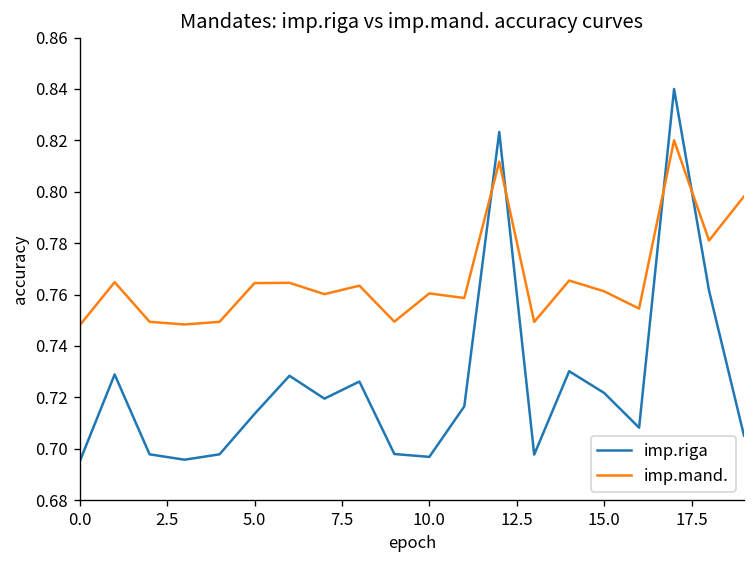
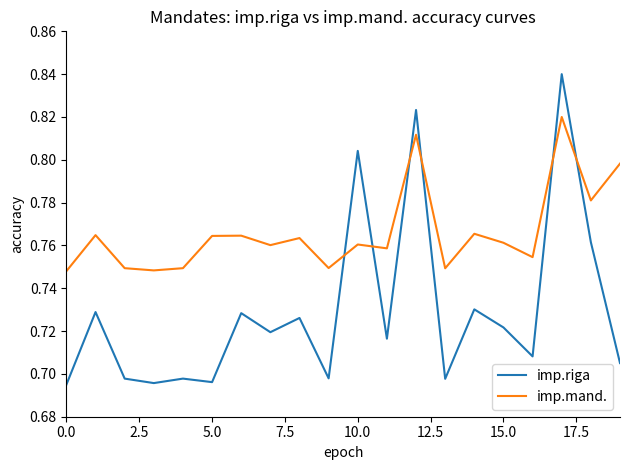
imp.riga, 5.0: 0.714 -> 0.696
imp.riga, 10.0: 0.697 -> 0.804
